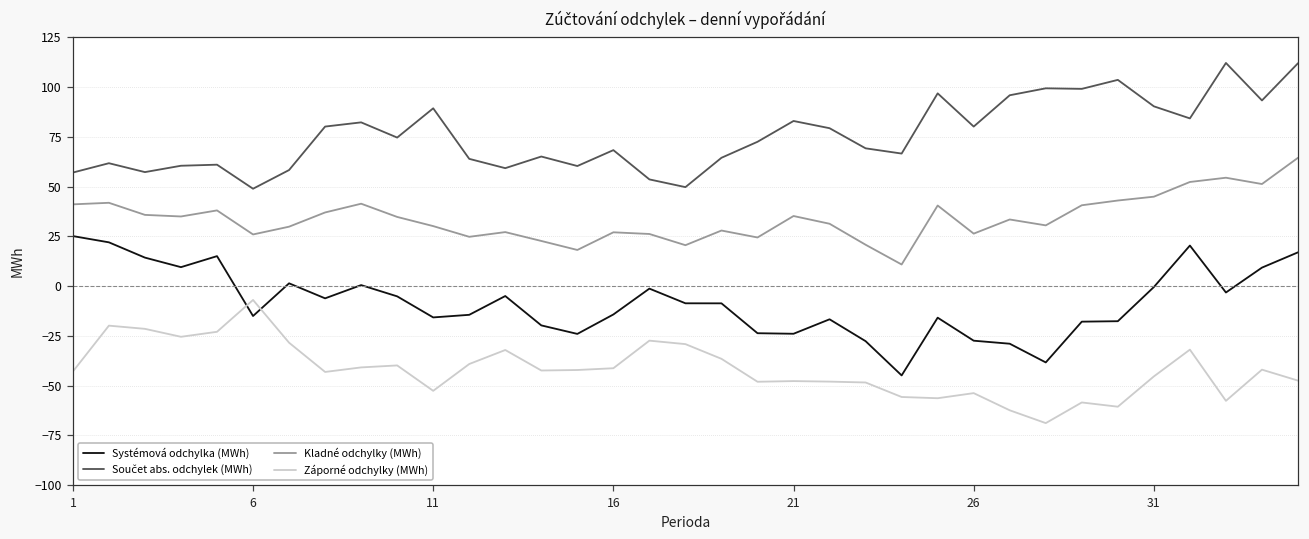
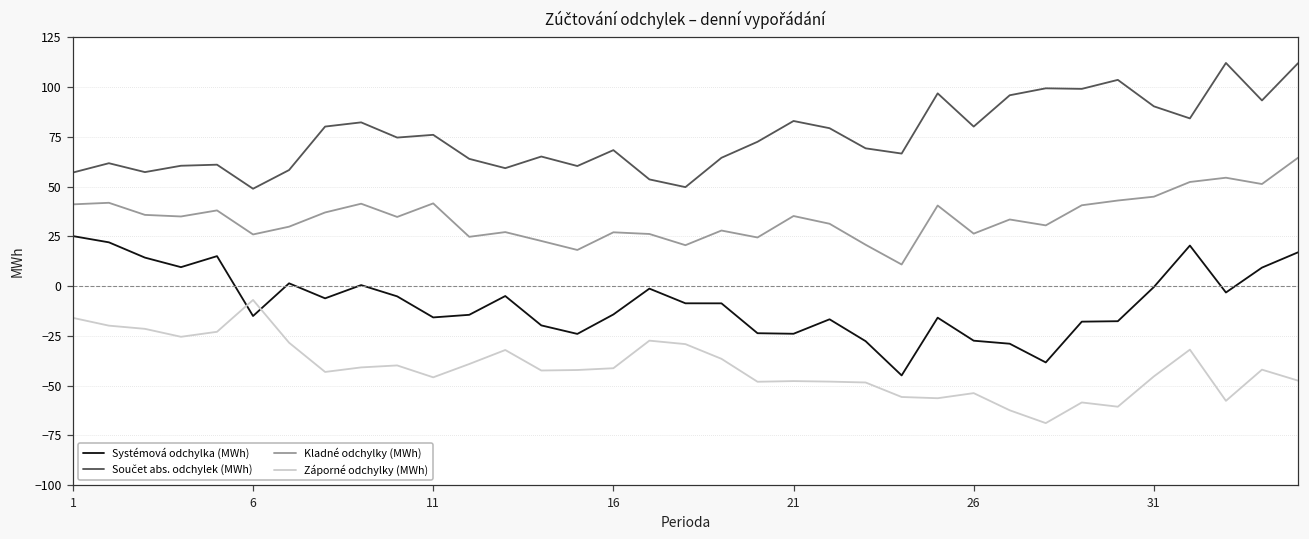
Záporné odchylky (MWh), 1: -43 -> -16
Součet abs. odchylek (MWh), 11: 89 -> 76
Kladné odchylky (MWh), 11: 30 -> 42
Záporné odchylky (MWh), 11: -53 -> -46
